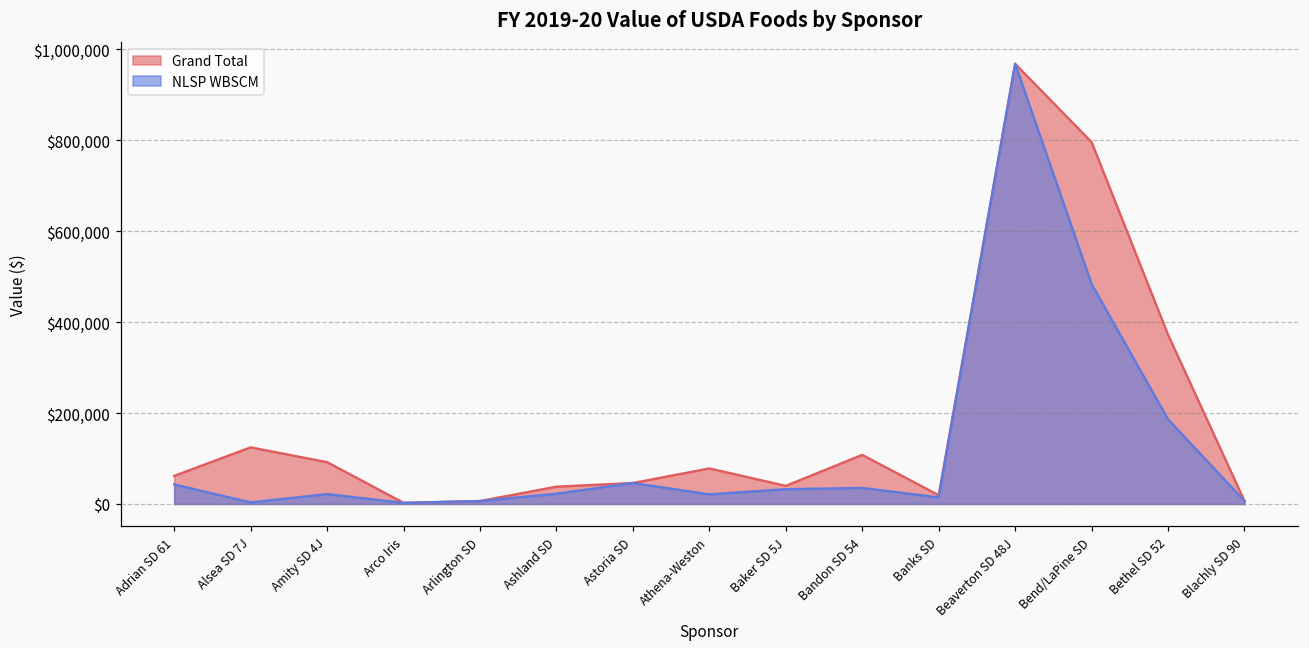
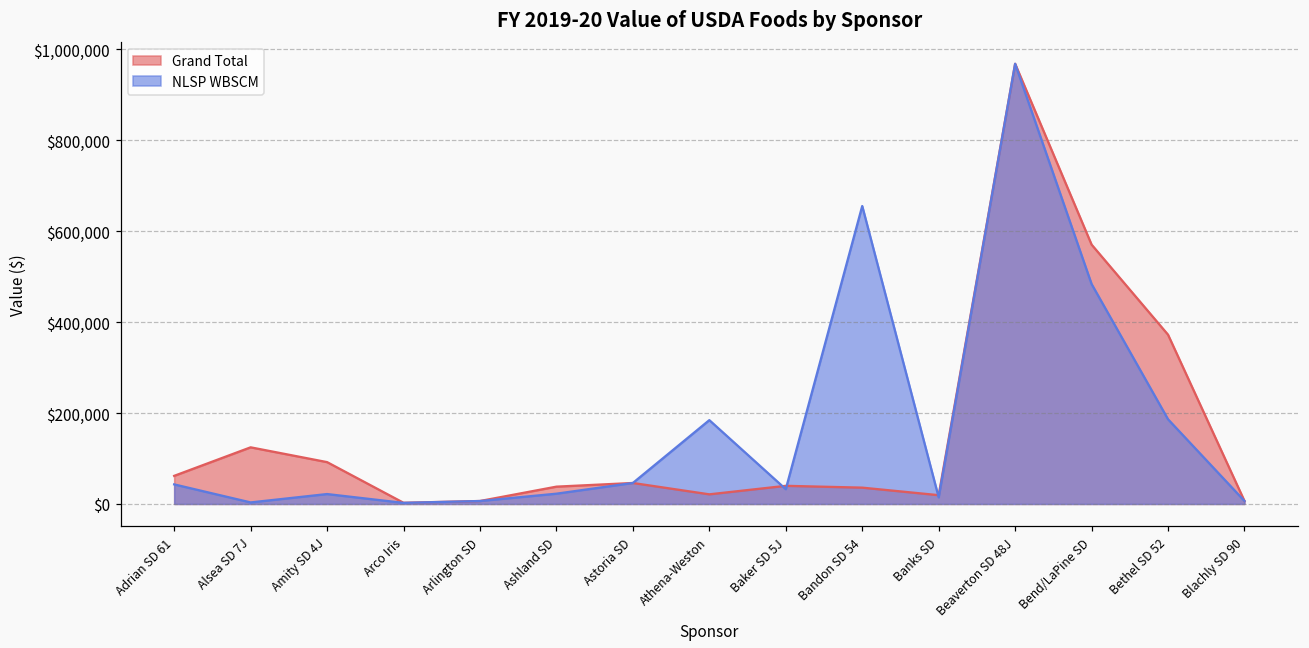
Grand Total, Athena-Weston: $80,000 -> $20,000
NLSP WBSCM, Athena-Weston: $20,000 -> $180,000
Grand Total, Bandon SD 54: $110,000 -> $40,000
NLSP WBSCM, Bandon SD 54: $40,000 -> $650,000
Grand Total, Bend/LaPine SD: $800,000 -> $570,000
